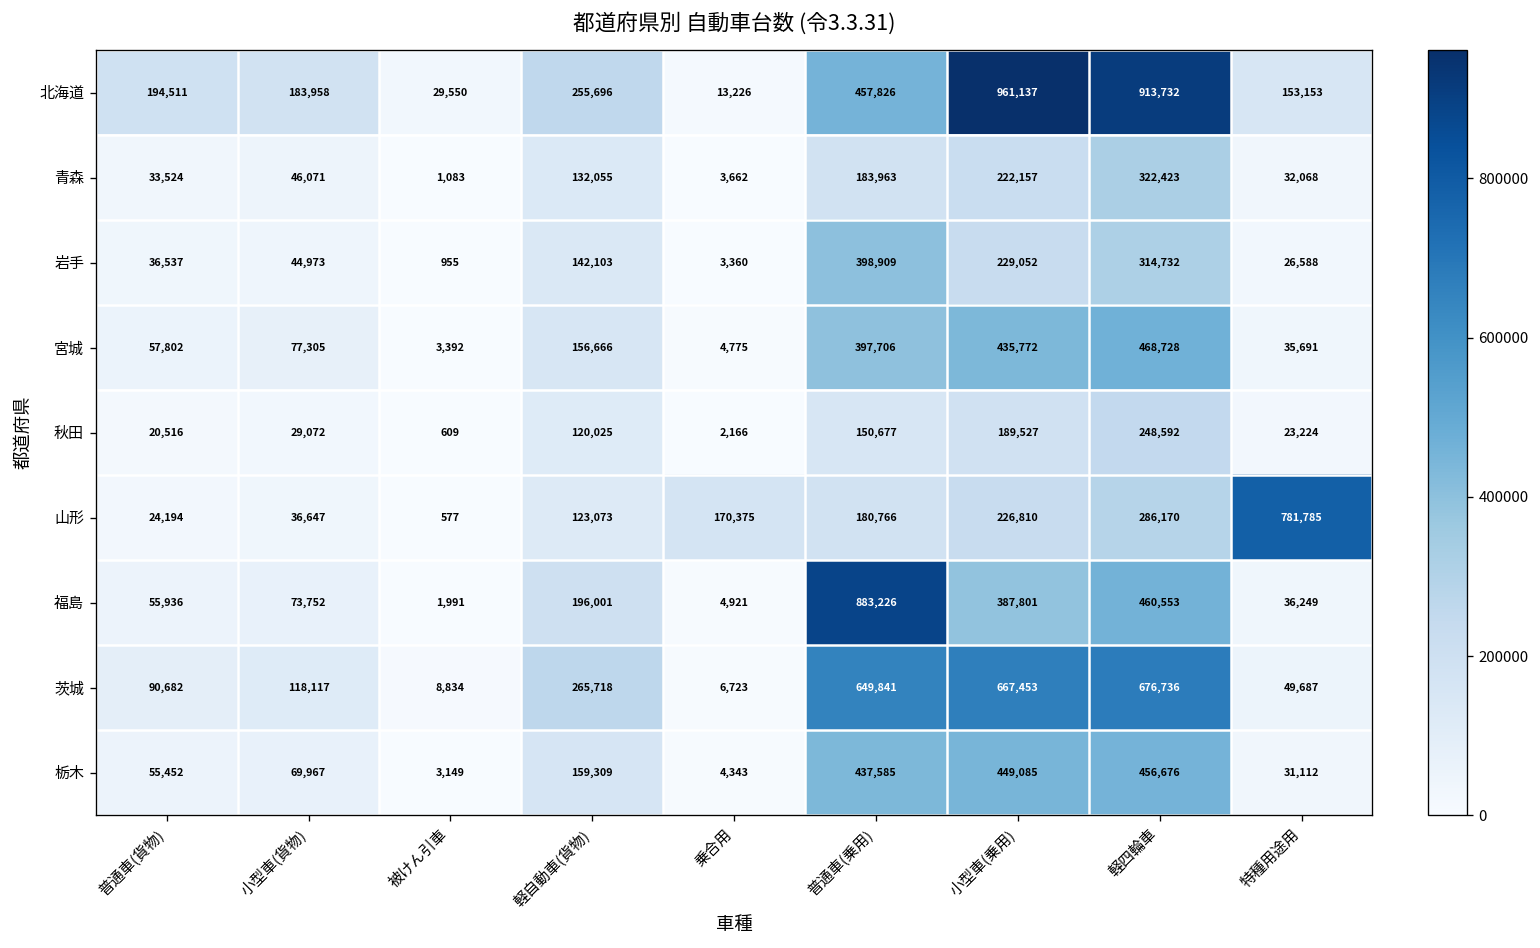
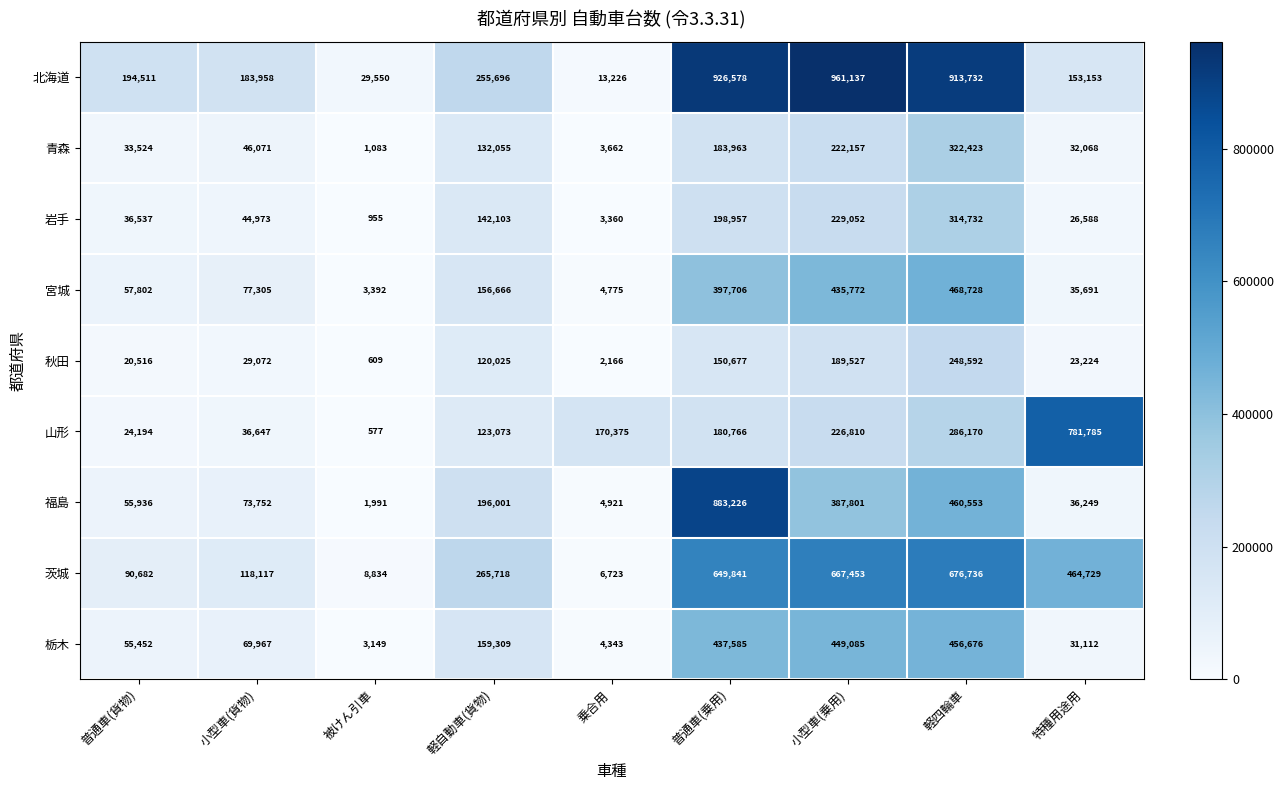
北海道, 普通車(乗用): 457,826 -> 926,578
岩手, 普通車(乗用): 398,909 -> 198,957
茨城, 特種用途用: 49,687 -> 464,729
